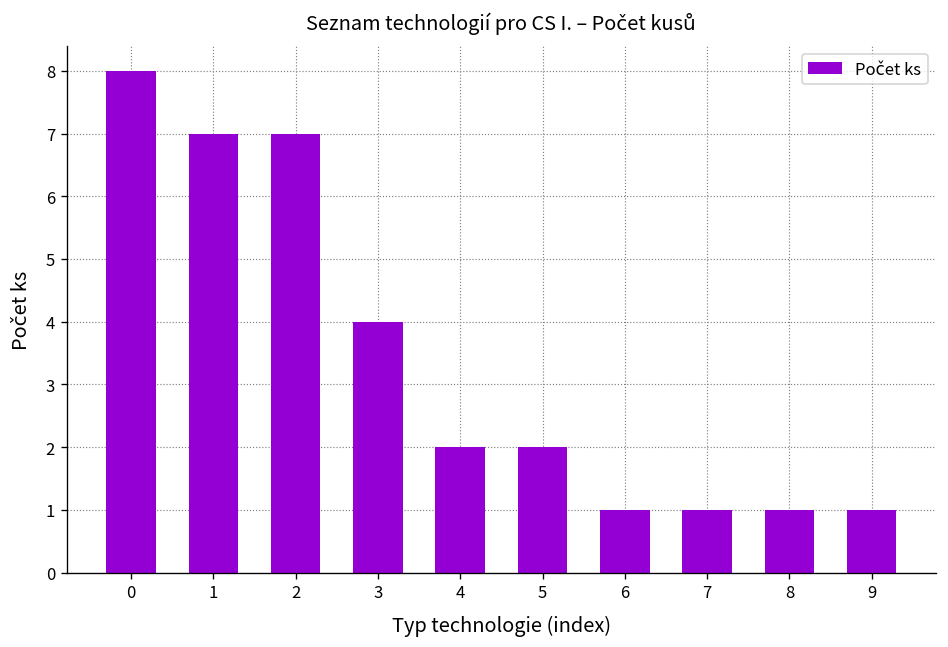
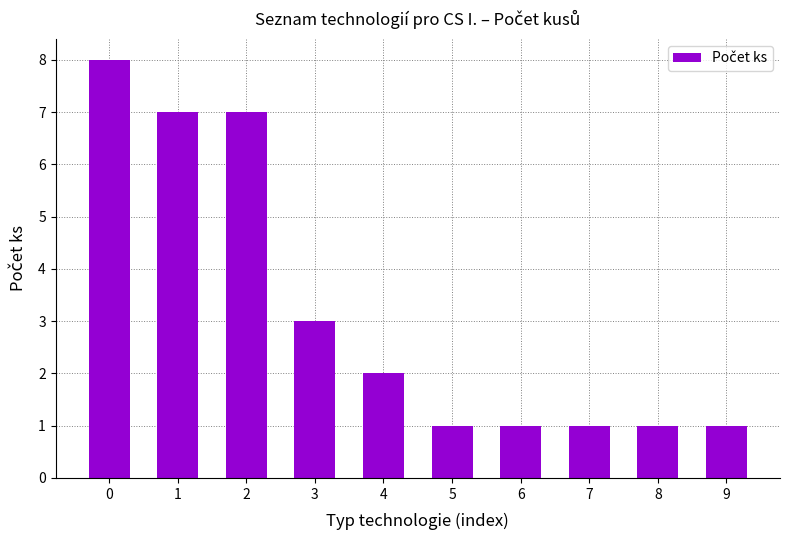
3: 4 -> 3
5: 2 -> 1
